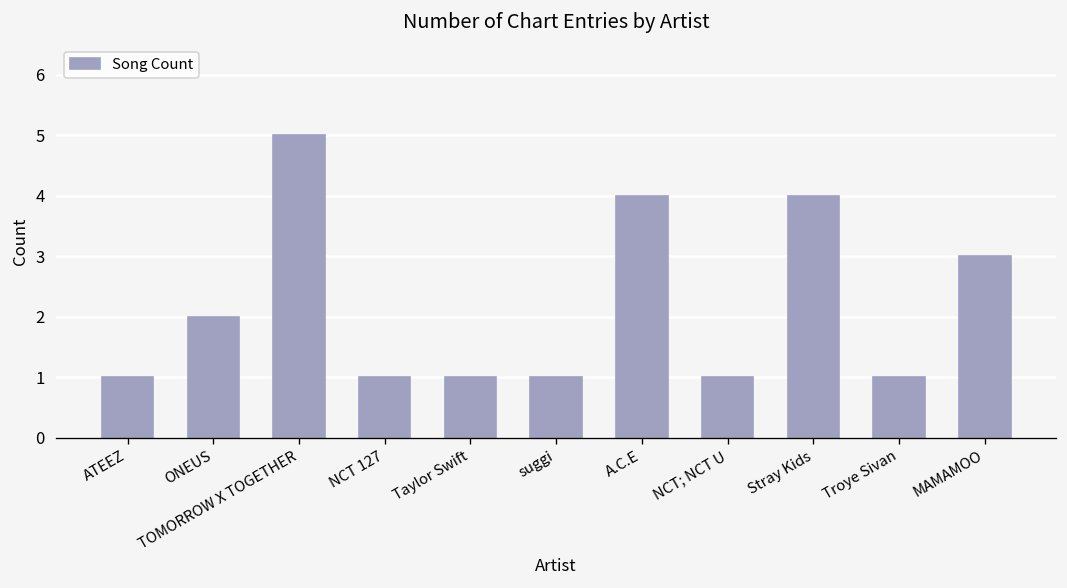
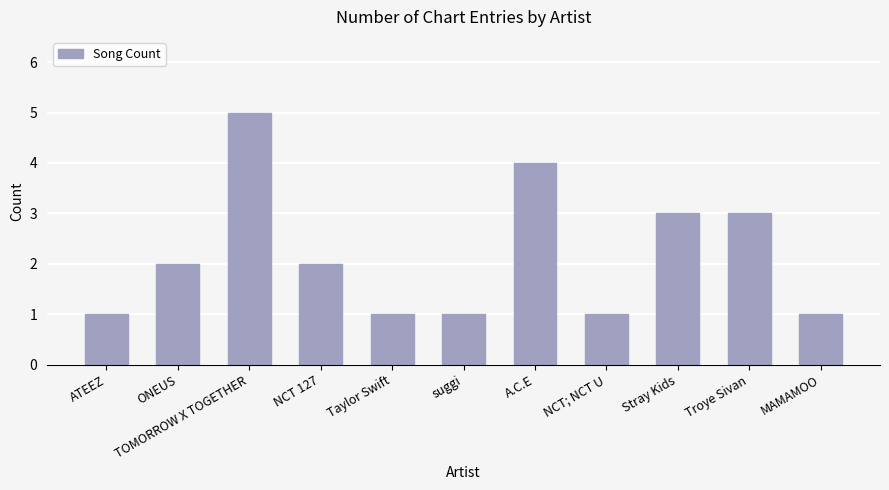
NCT 127: 1 -> 2
Stray Kids: 4 -> 3
Troye Sivan: 1 -> 3
MAMAMOO: 3 -> 1
